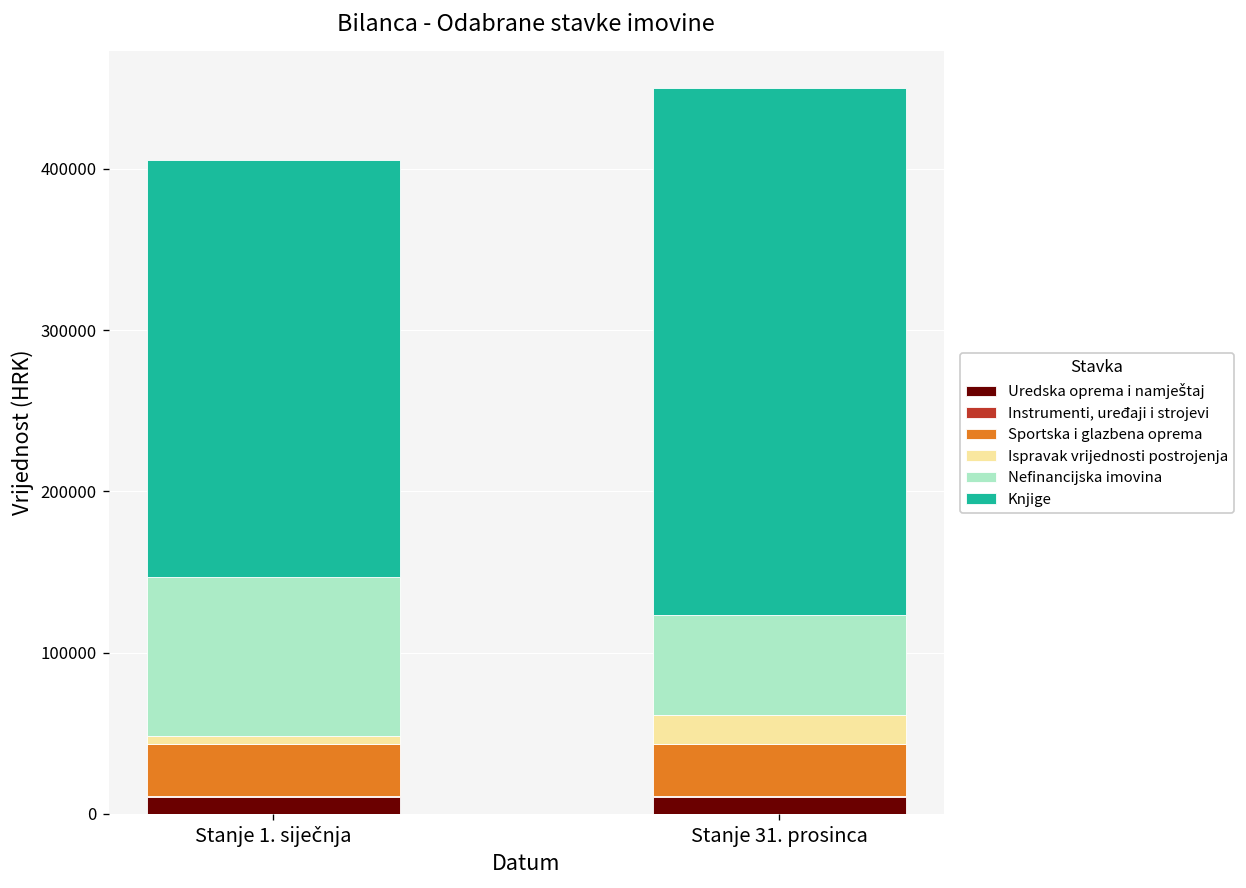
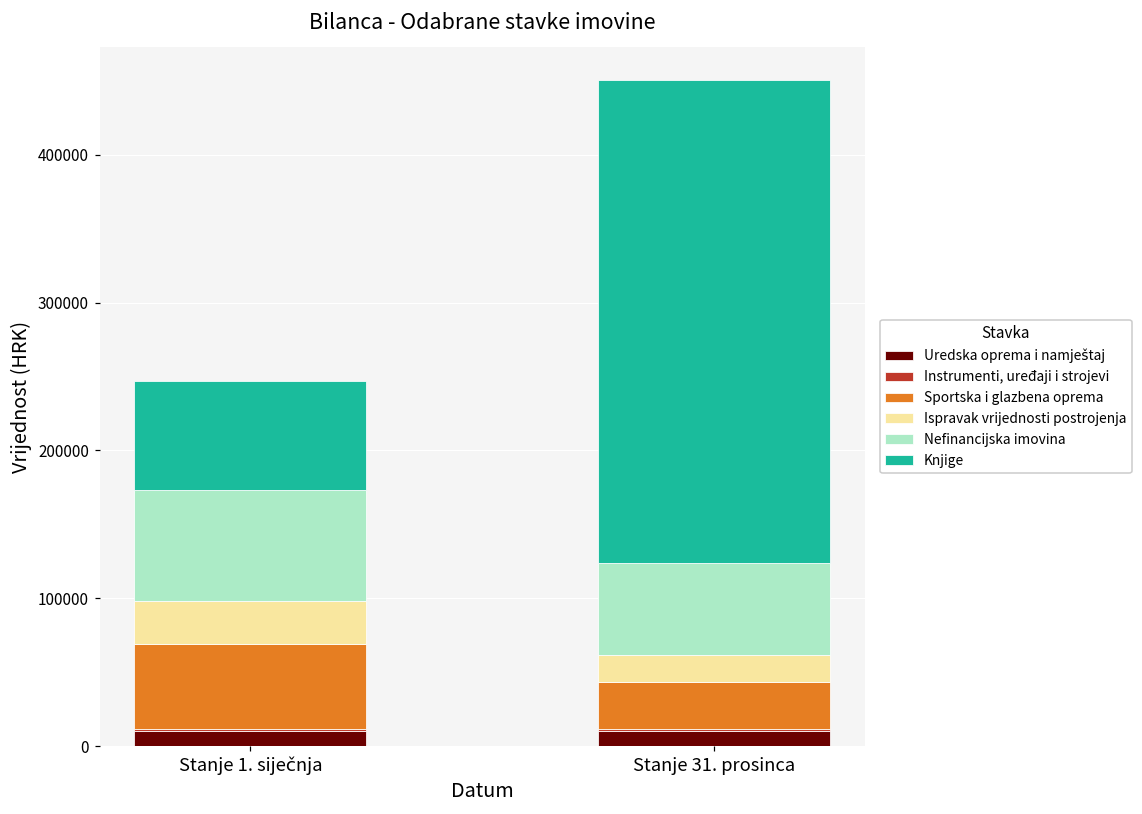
Sportska i glazbena oprema, Stanje 1. siječnja: 32000 -> 58000
Ispravak vrijednosti postrojenja, Stanje 1. siječnja: 5000 -> 29000
Nefinancijska imovina, Stanje 1. siječnja: 99000 -> 75000
Knjige, Stanje 1. siječnja: 258000 -> 74000
